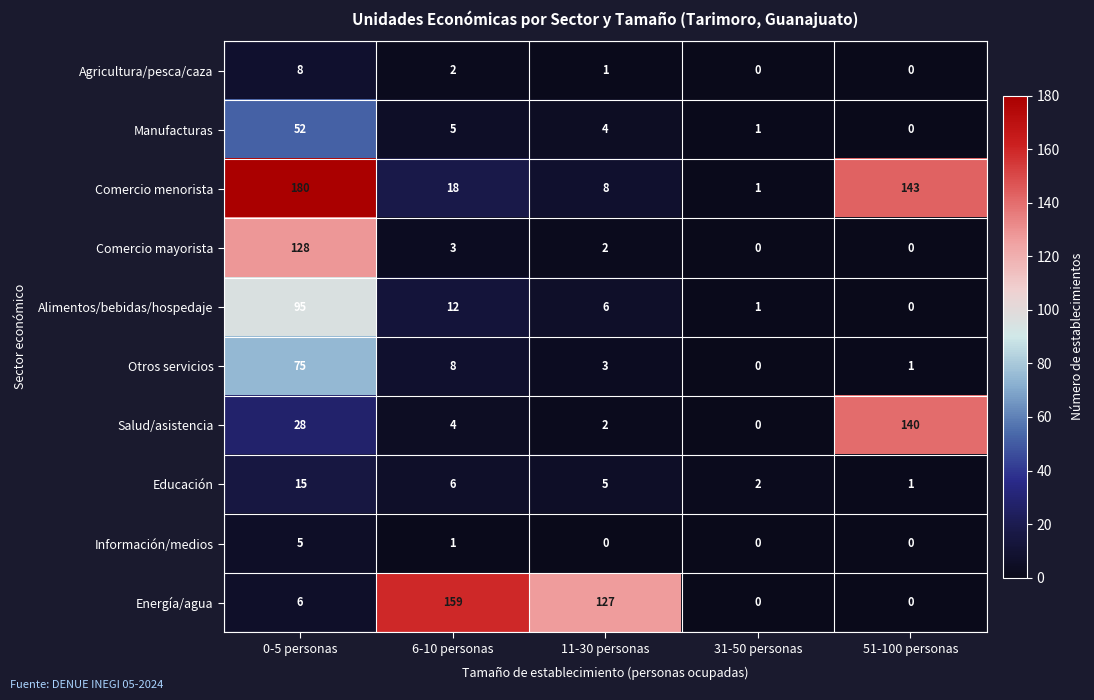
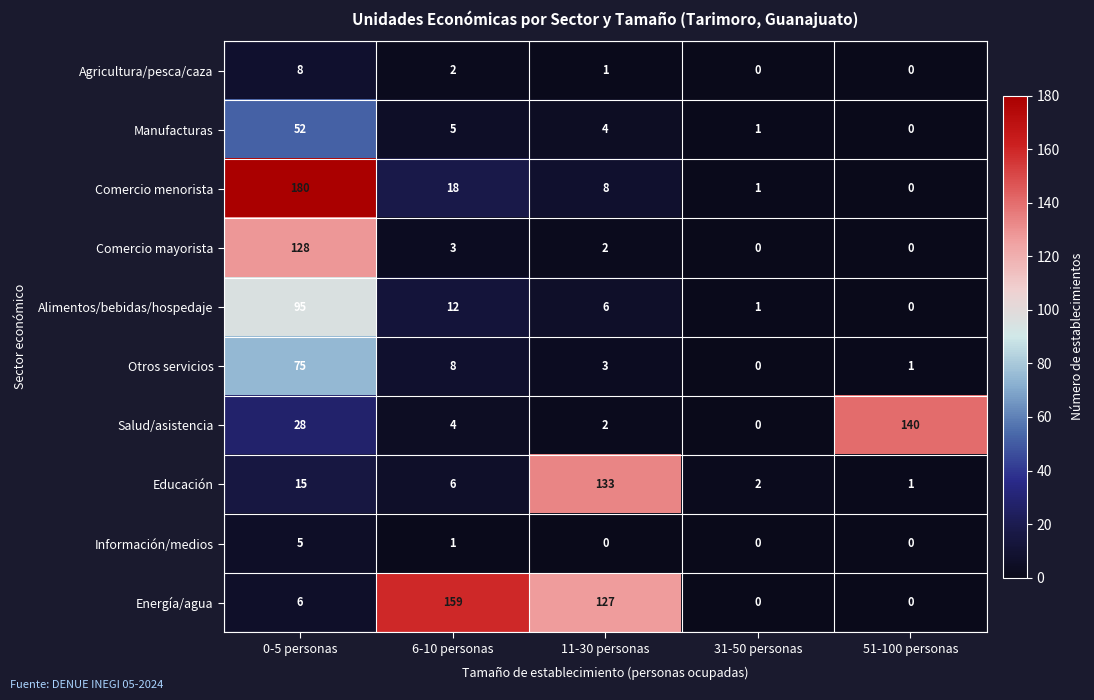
Comercio menorista, 51-100 personas: 143 -> 0
Educación, 11-30 personas: 5 -> 133
